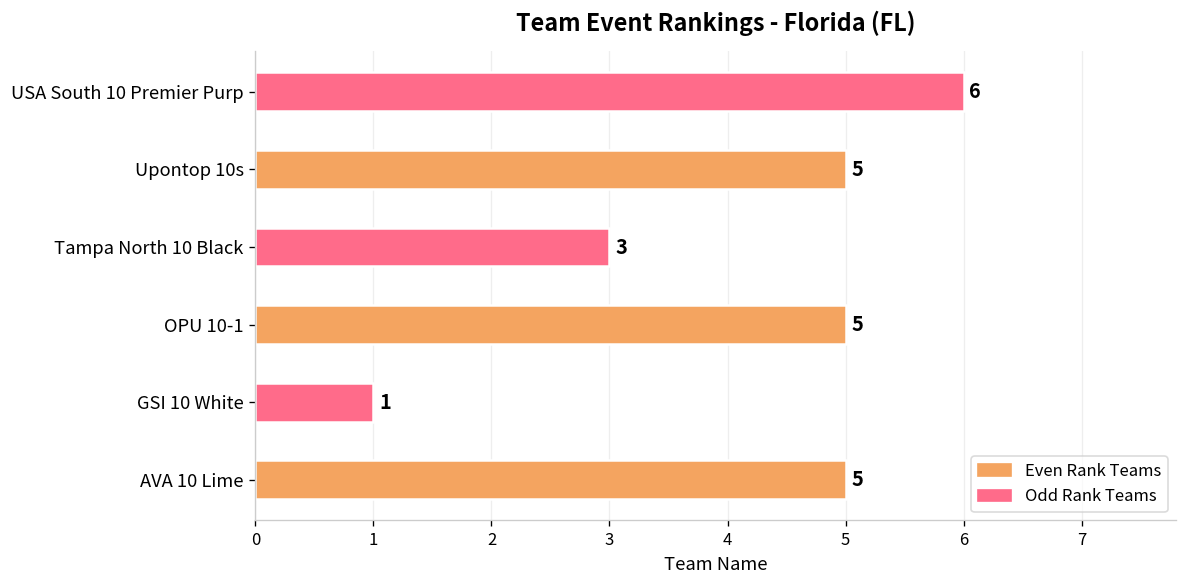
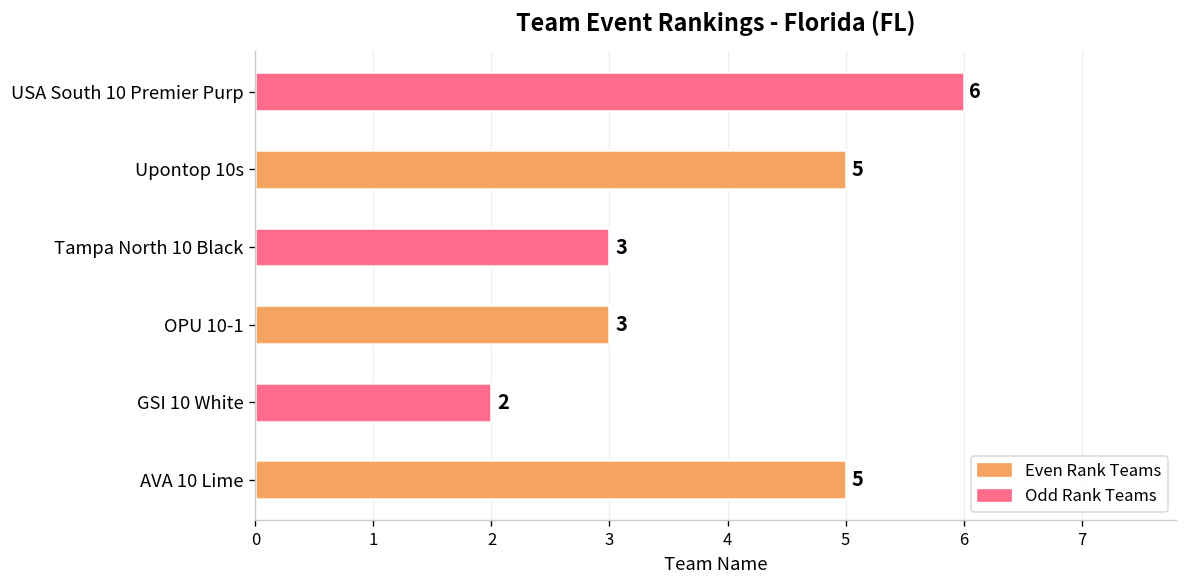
OPU 10-1: 5 -> 3
GSI 10 White: 1 -> 2
